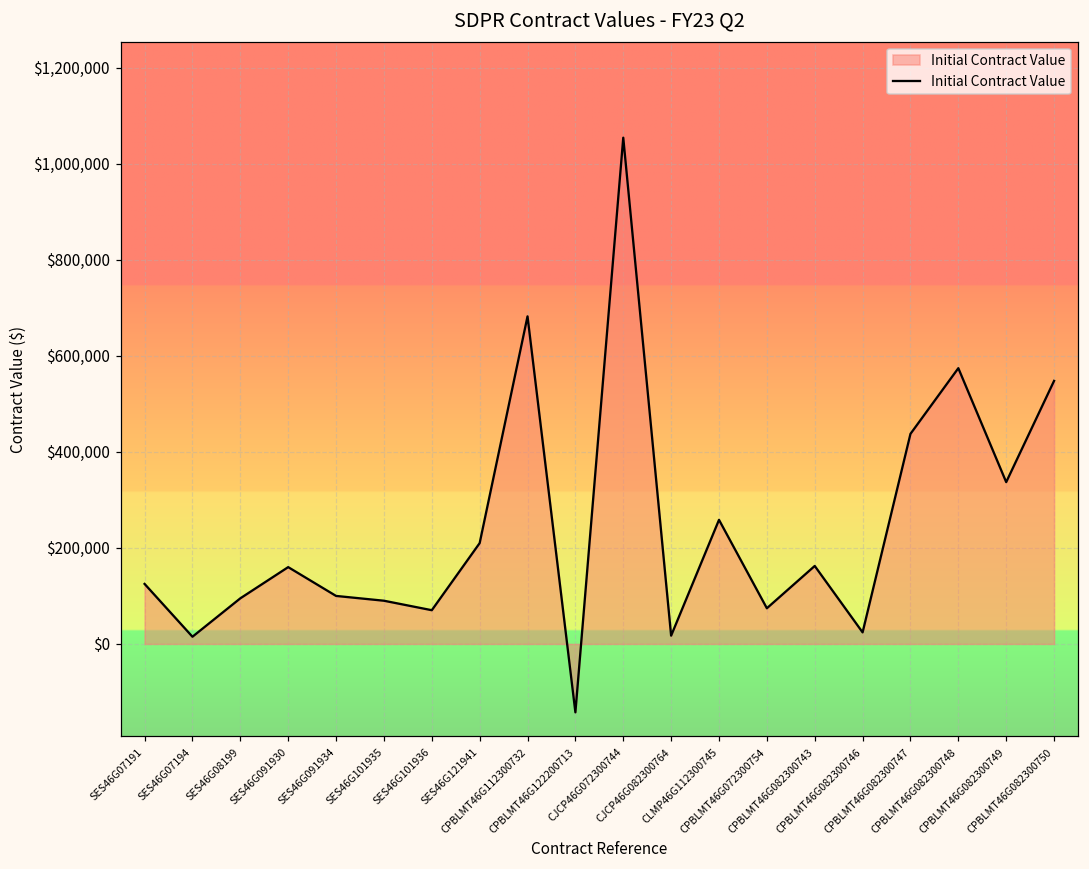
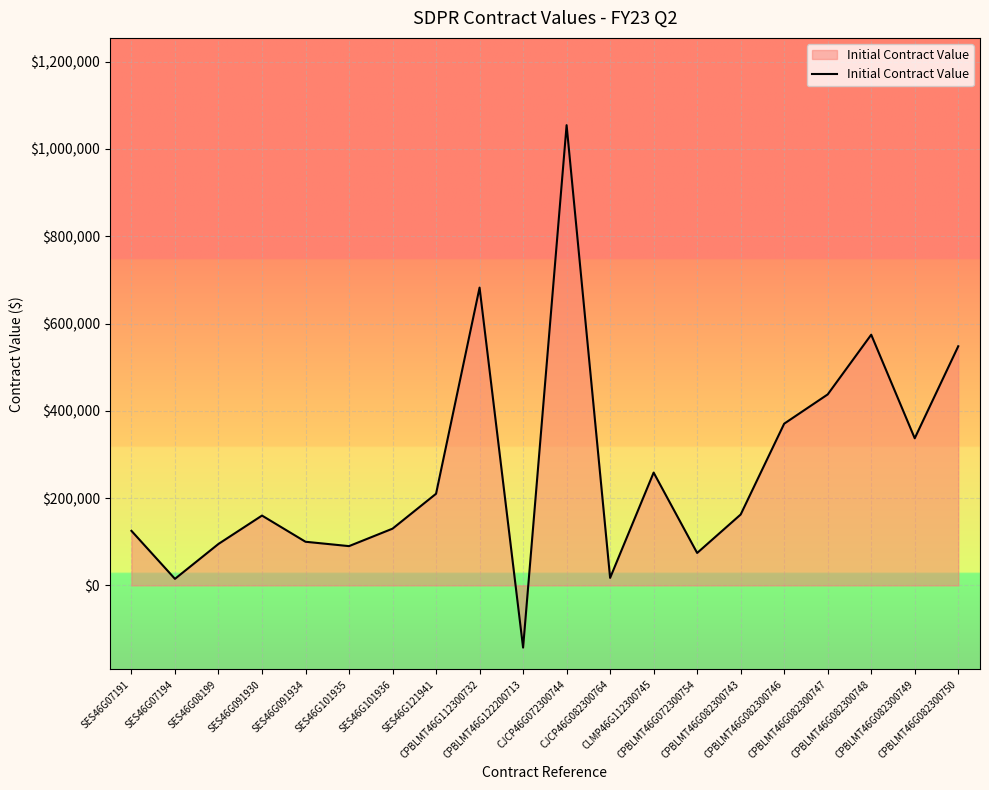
Initial Contract Value, SES46G101936: $70,000 -> $130,000
Initial Contract Value, CPBLMT46G082300746: $20,000 -> $370,000
